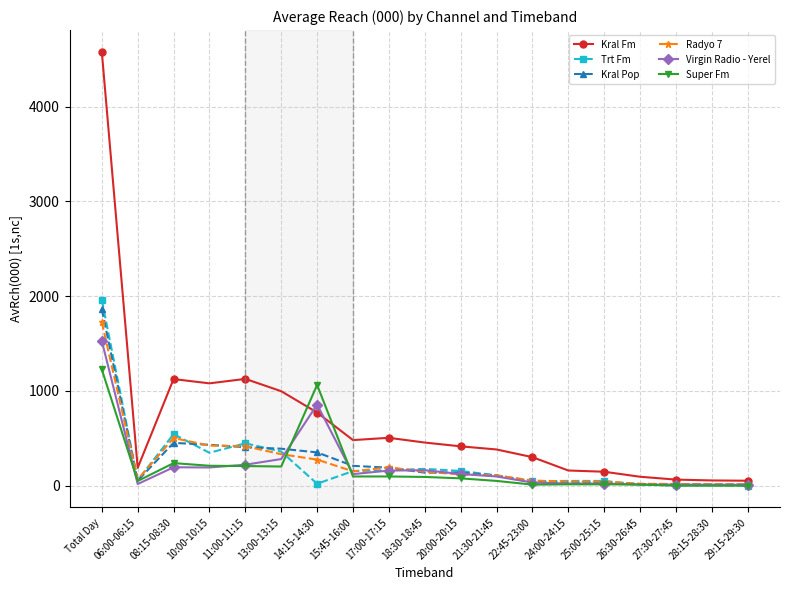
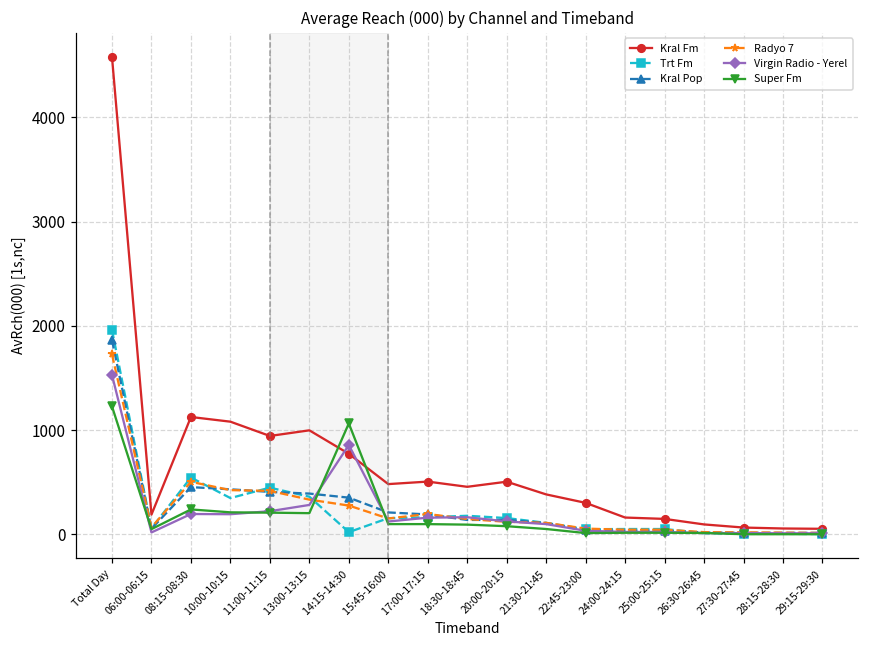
Kral Fm, 11:00-11:15: 1100 -> 900
Kral Fm, 20:00-20:15: 400 -> 500
